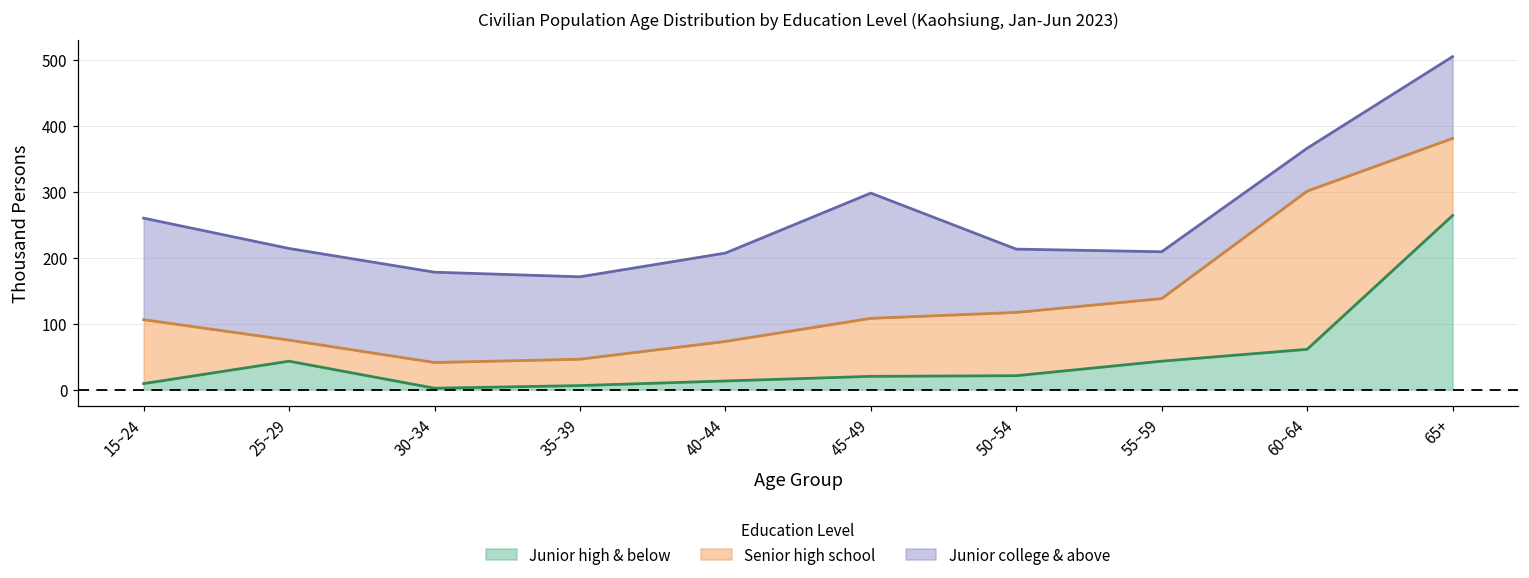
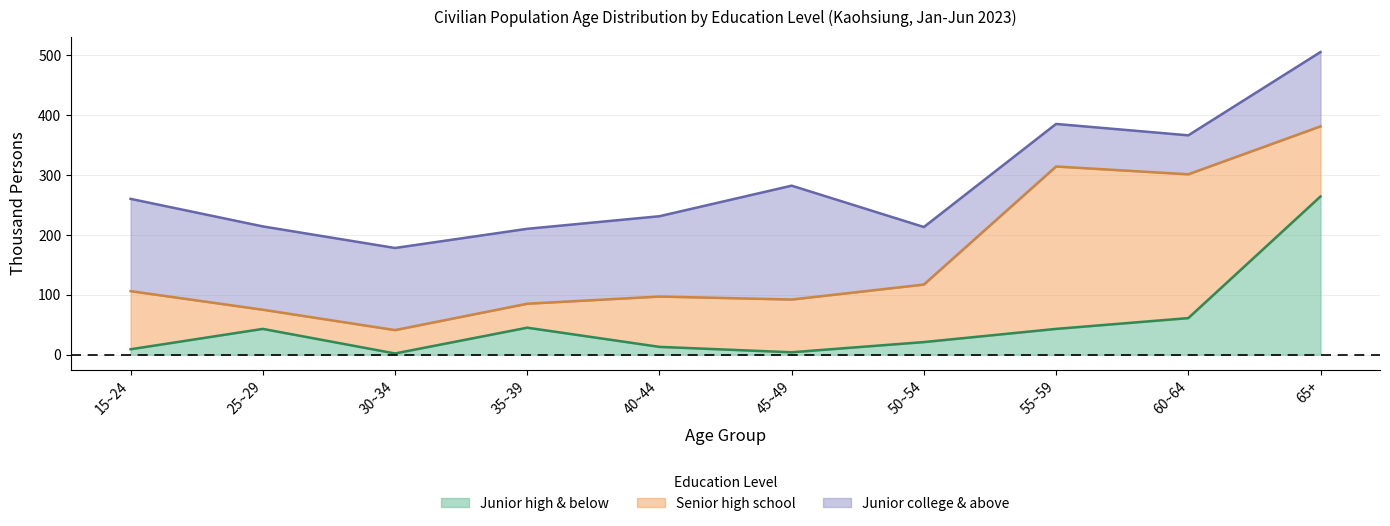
Junior high & below, 35~39: 10 -> 50
Senior high school, 40~44: 60 -> 80
Junior high & below, 45~49: 20 -> 0
Senior high school, 55~59: 100 -> 270
